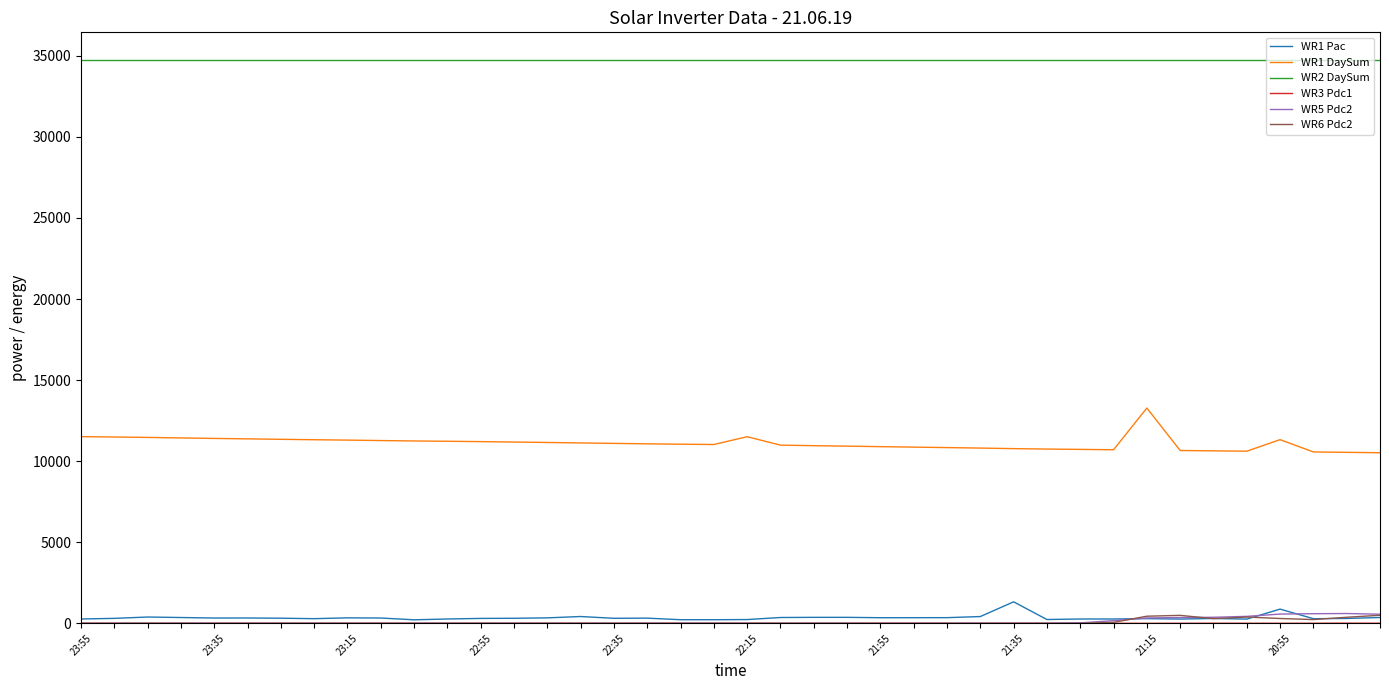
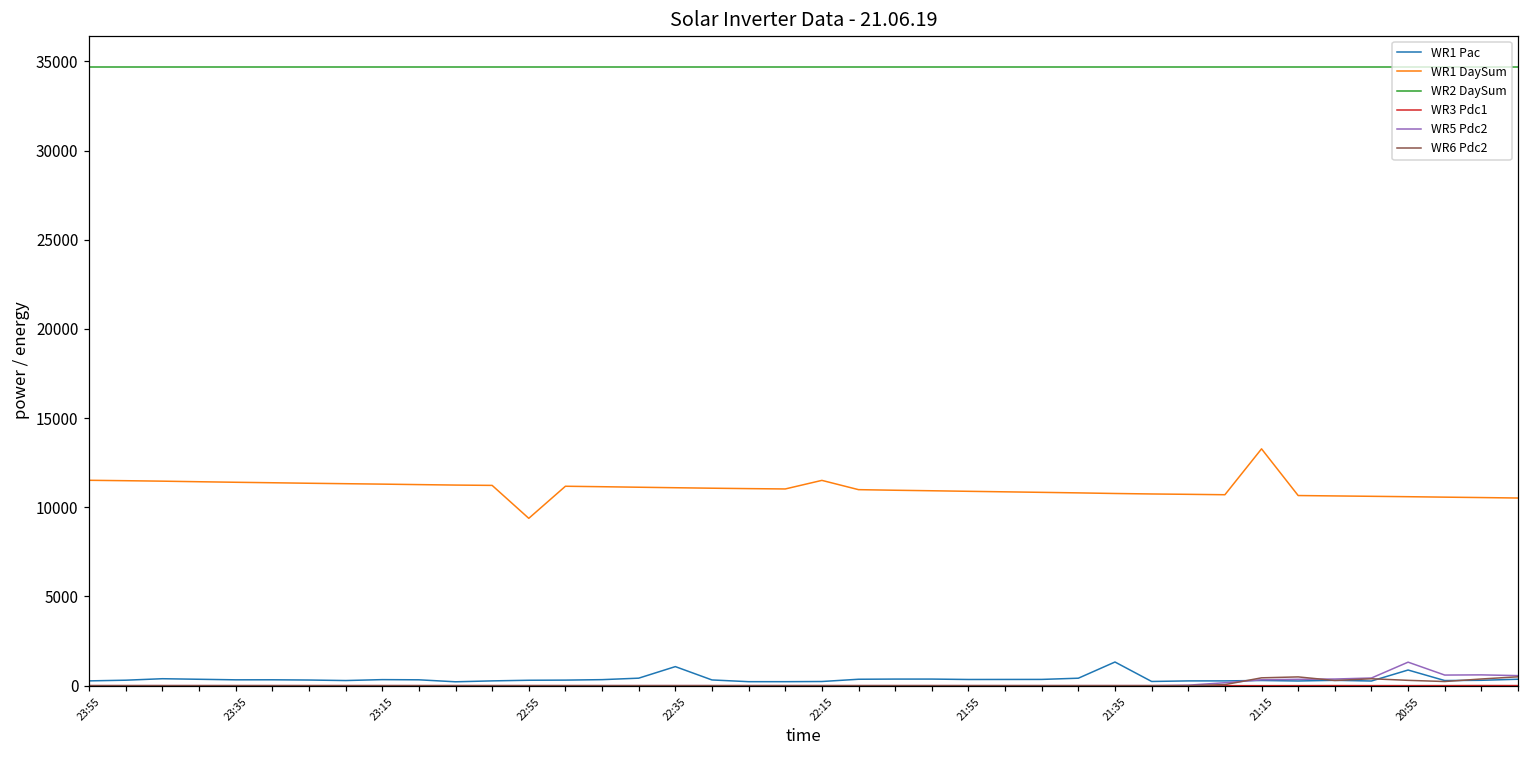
WR1 DaySum, 22:55: 11200 -> 9400
WR1 Pac, 22:35: 300 -> 1100
WR1 DaySum, 20:55: 11300 -> 10600
WR5 Pdc2, 20:55: 600 -> 1300
